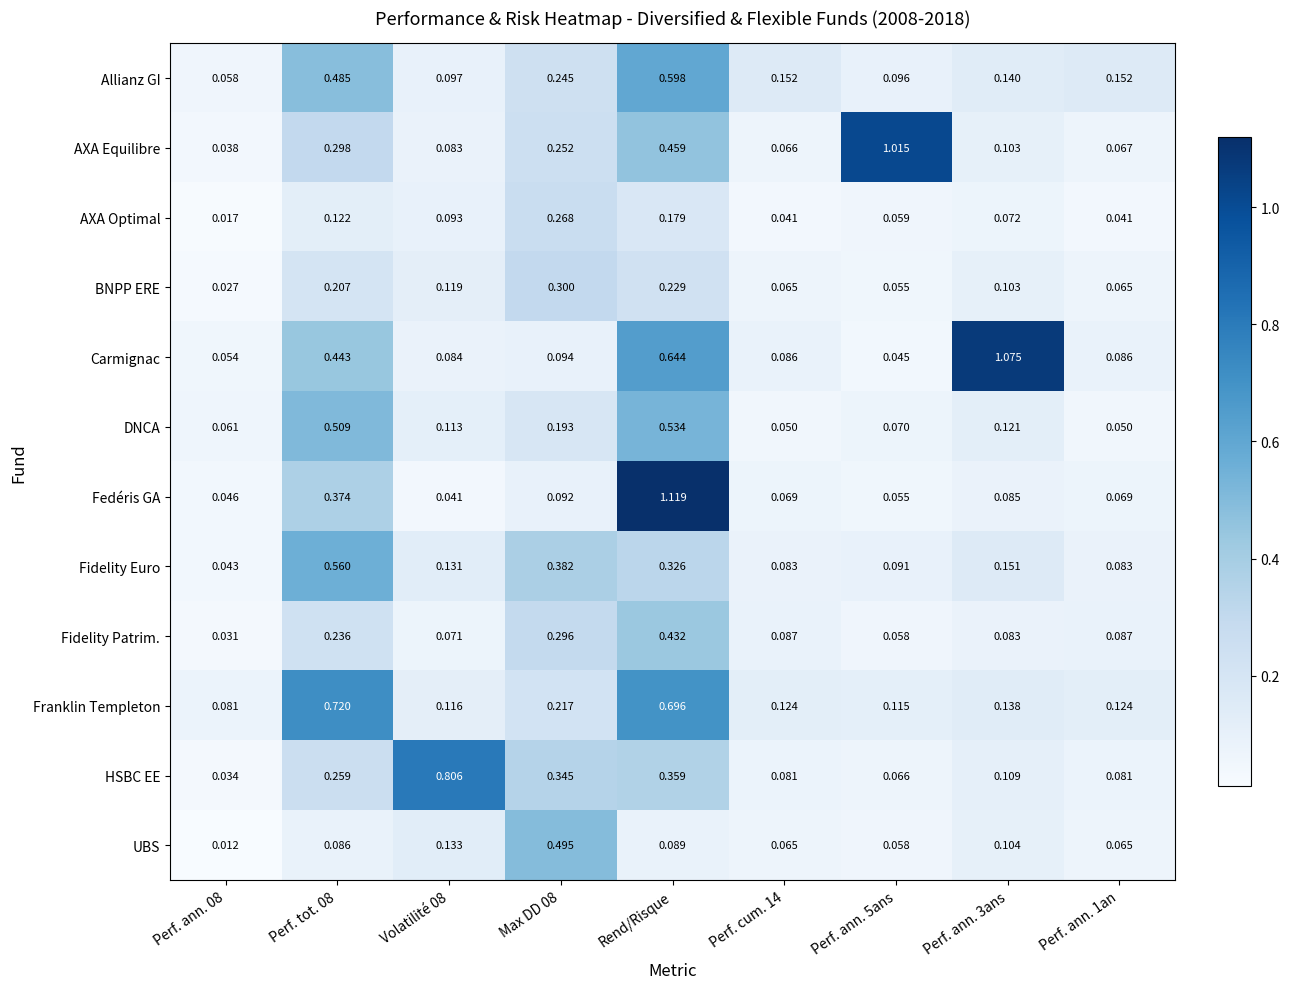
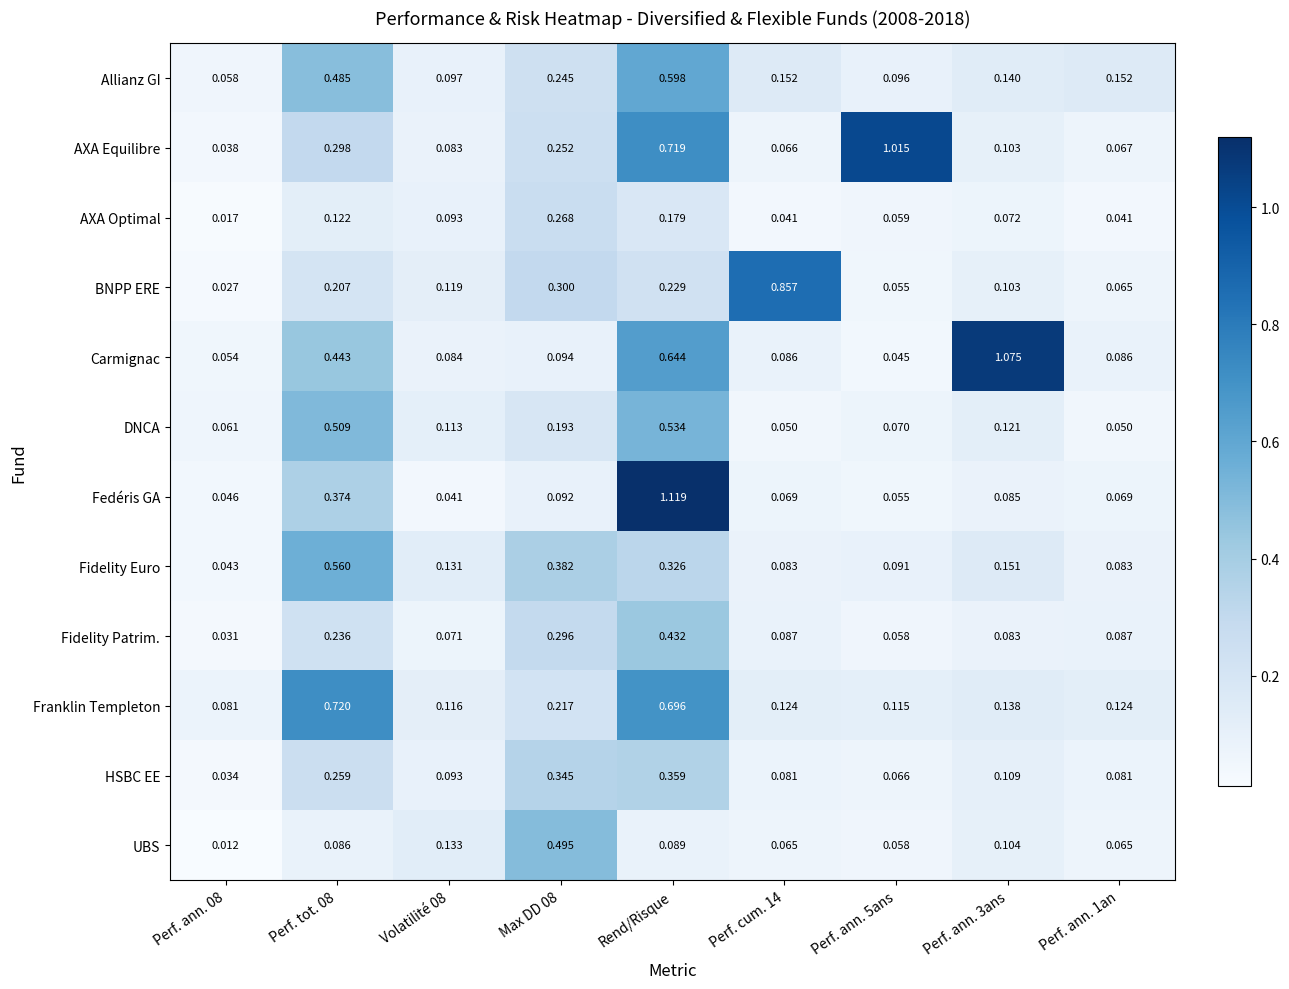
AXA Equilibre, Rend/Risque: 0.459 -> 0.719
BNPP ERE, Perf. cum. 14: 0.065 -> 0.857
HSBC EE, Volatilité 08: 0.806 -> 0.093
